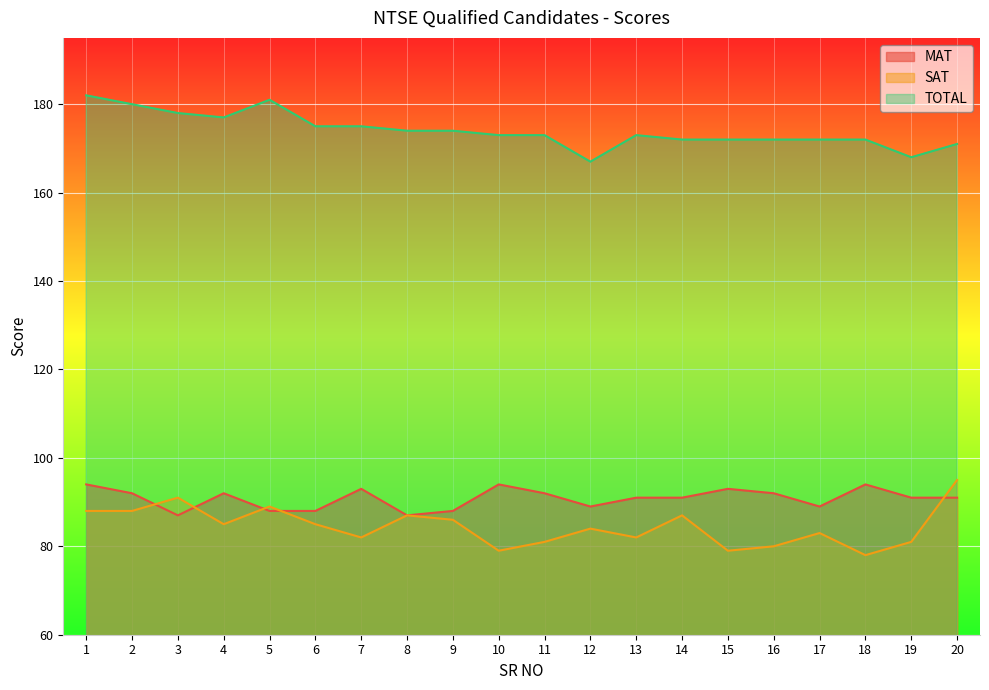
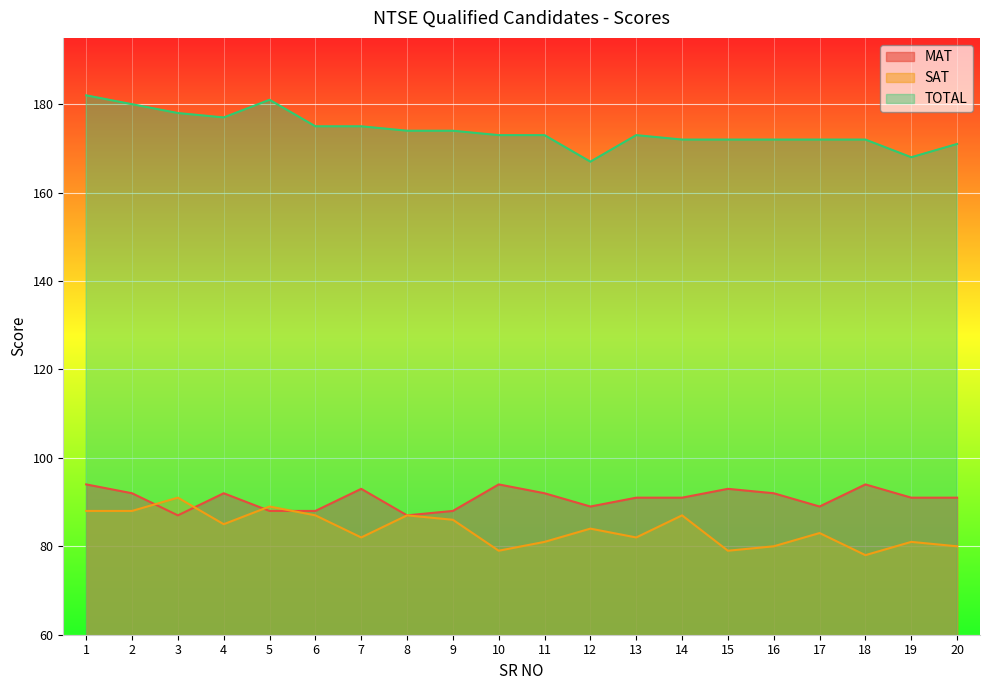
SAT, 6: 85 -> 87
SAT, 20: 95 -> 80
